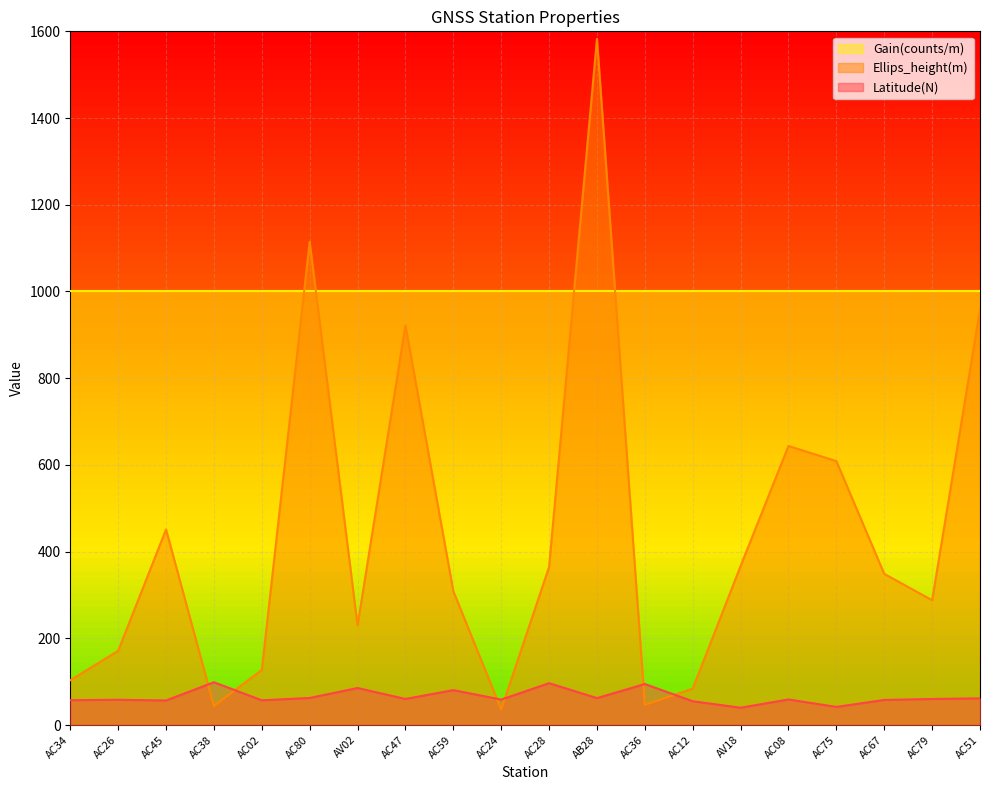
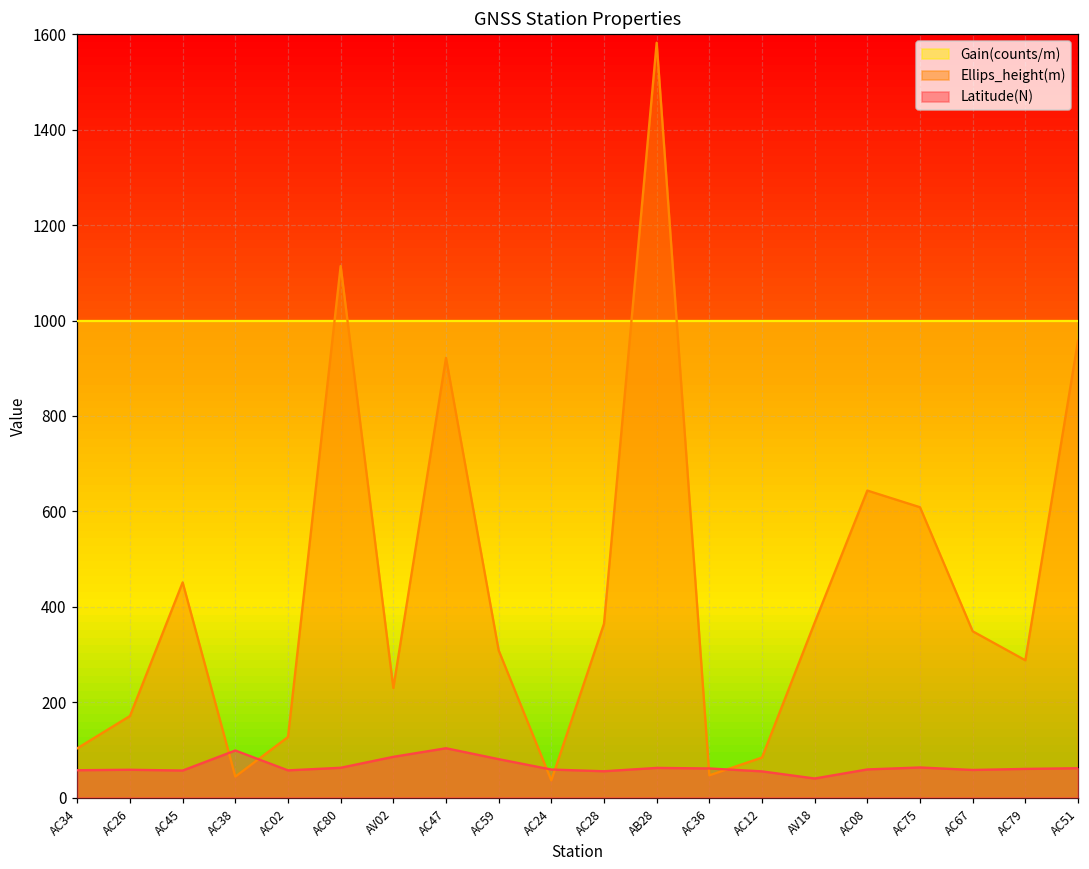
Latitude(N), AC47: 60 -> 100
Latitude(N), AC28: 100 -> 60
Latitude(N), AC36: 90 -> 60
Latitude(N), AC75: 40 -> 60
